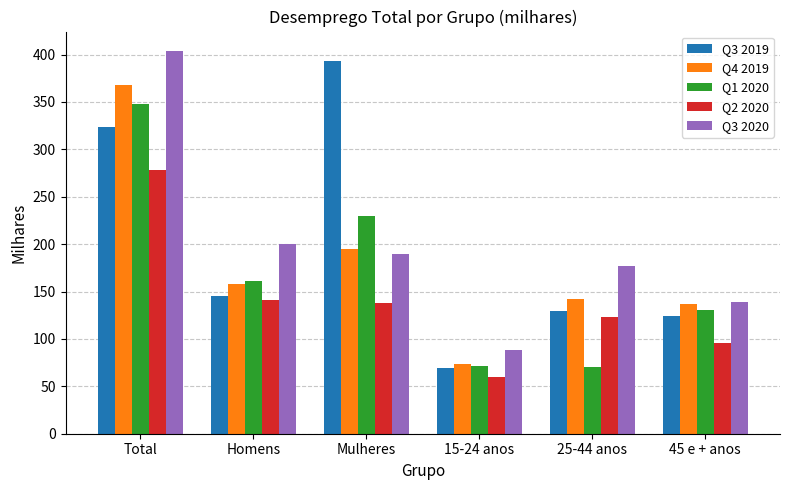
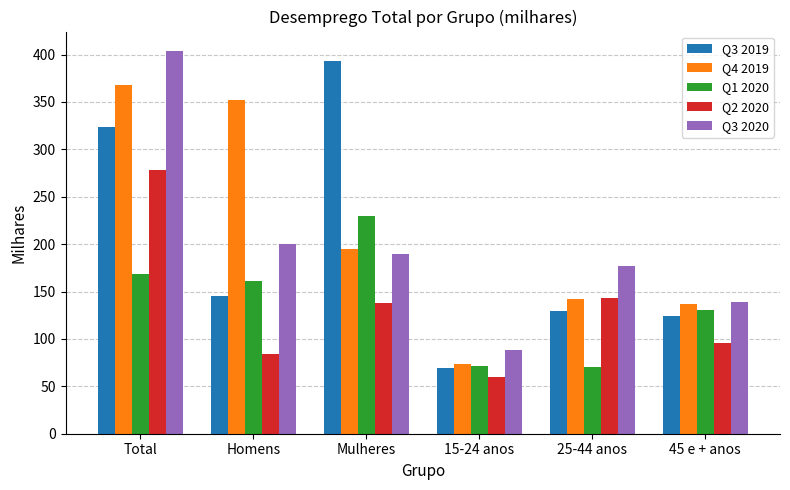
Q1 2020, Total: 350 -> 170
Q4 2019, Homens: 160 -> 350
Q2 2020, Homens: 140 -> 80
Q2 2020, 25-44 anos: 120 -> 140
